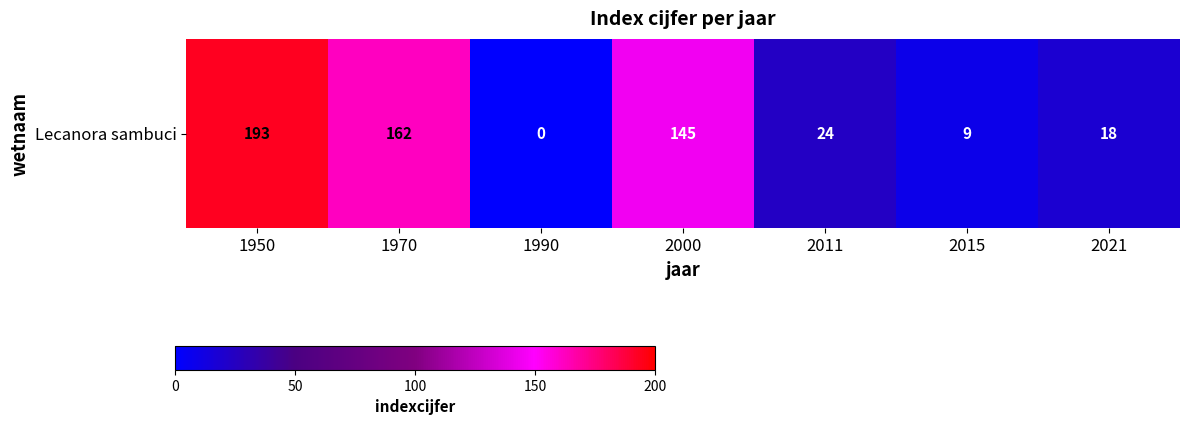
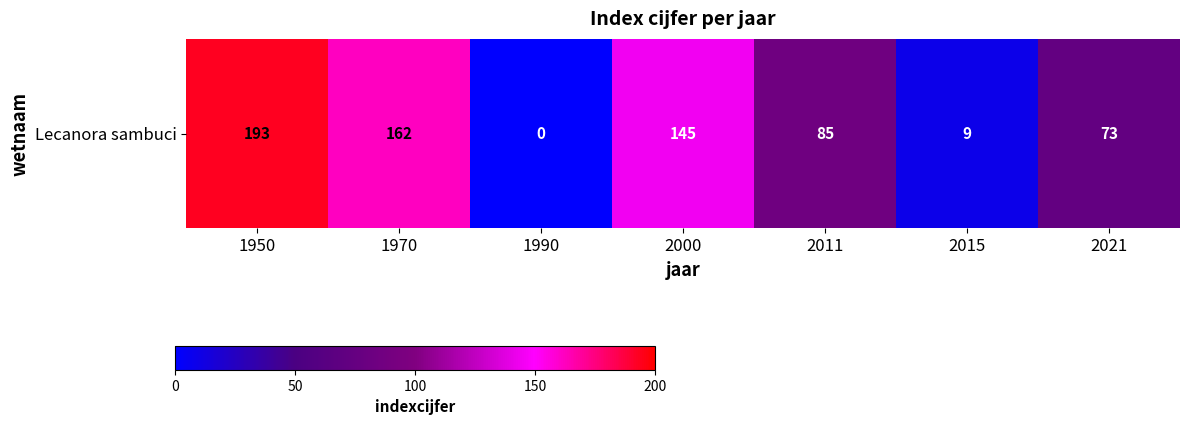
Lecanora sambuci, 2011: 24 -> 85
Lecanora sambuci, 2021: 18 -> 73
